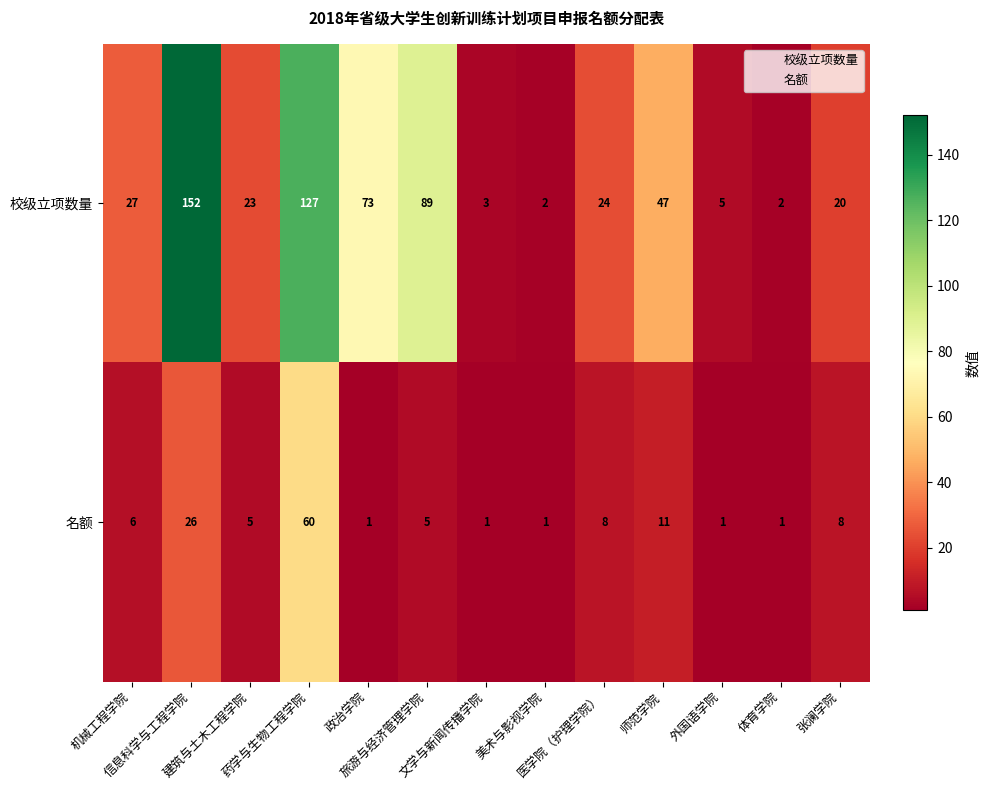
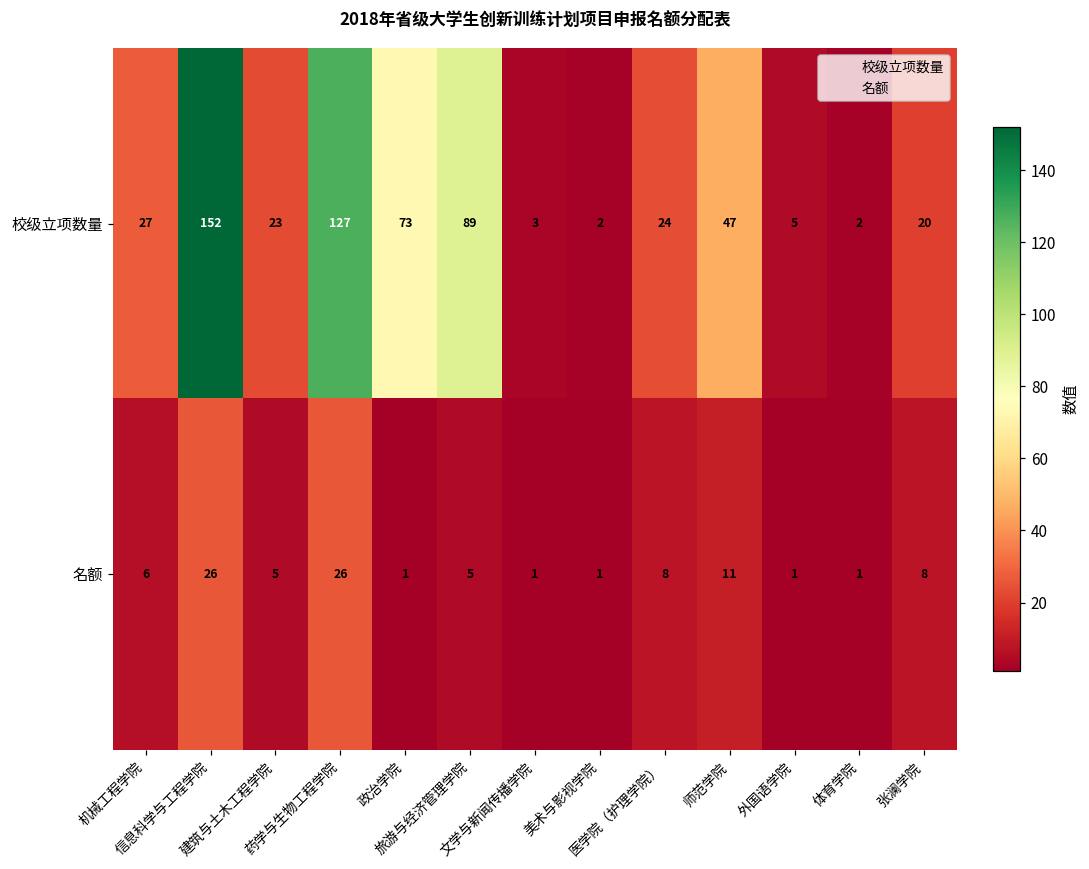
名额, 药学与生物工程学院: 60 -> 26
